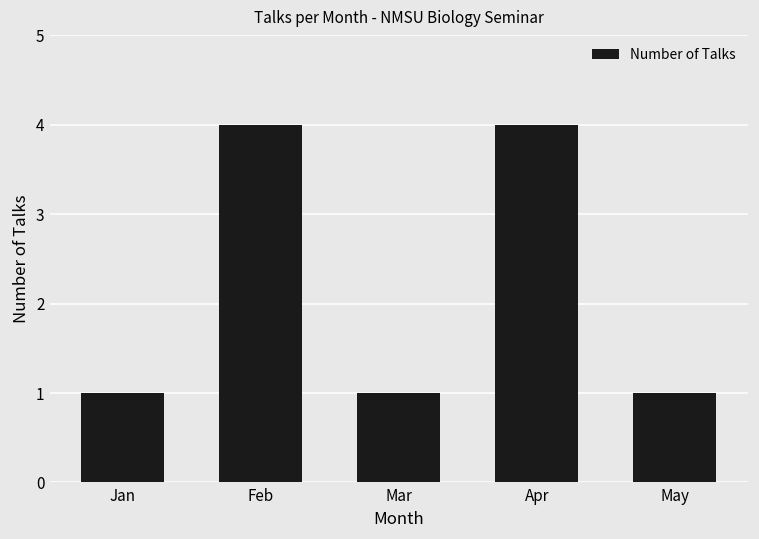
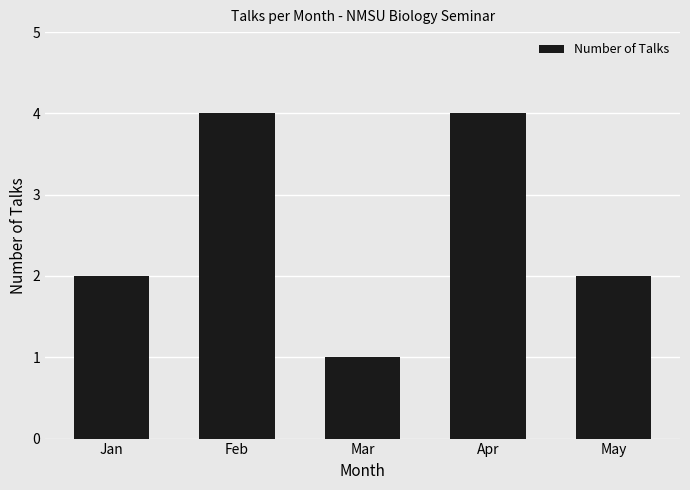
Jan: 1 -> 2
May: 1 -> 2
